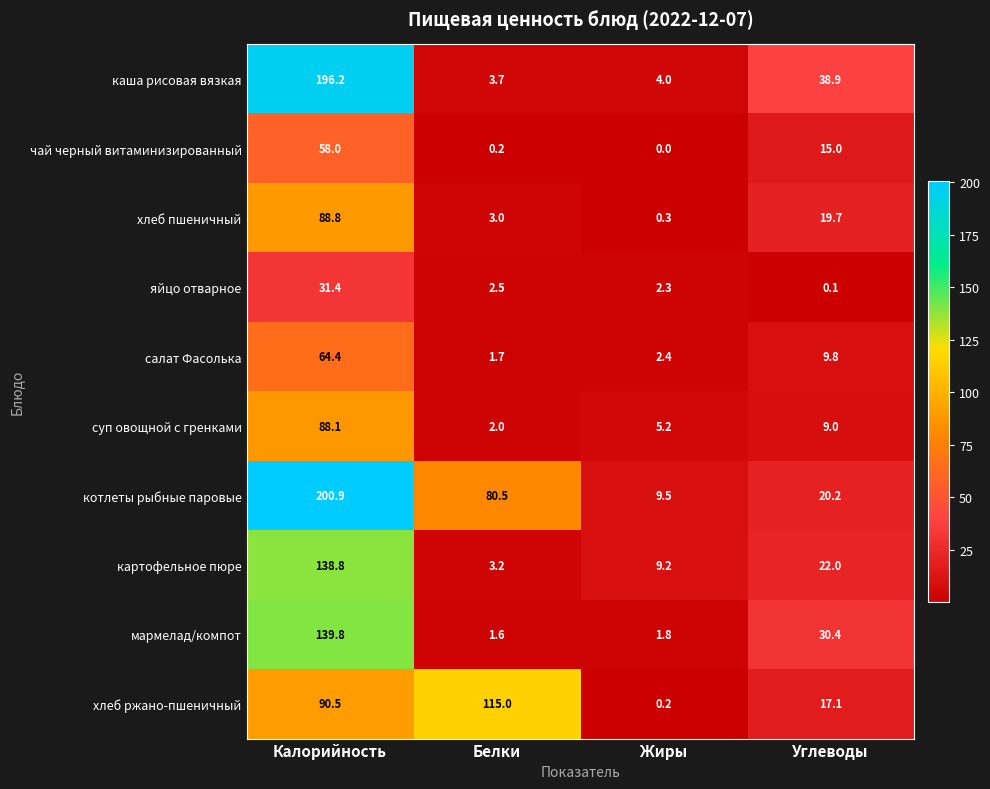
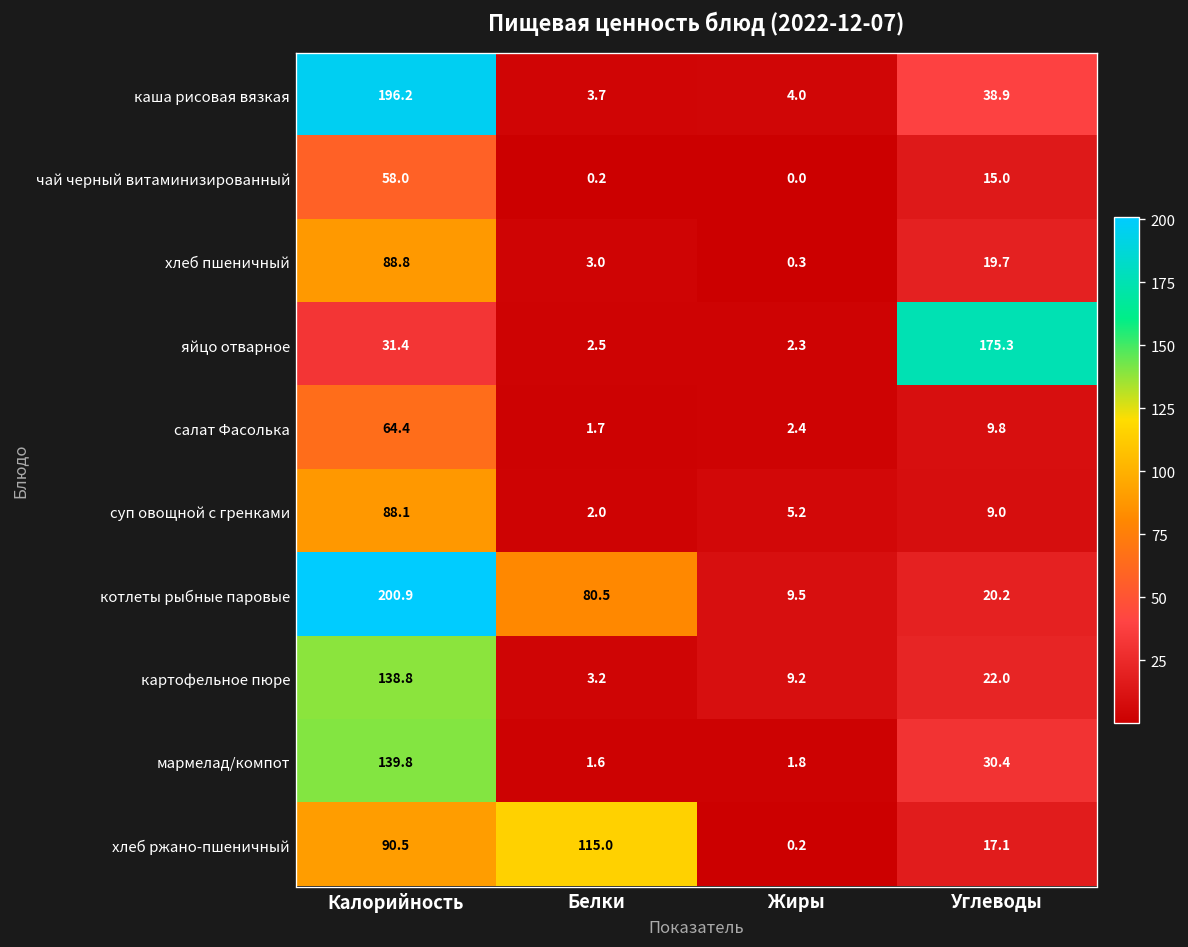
яйцо отварное, Углеводы: 0.1 -> 175.3
